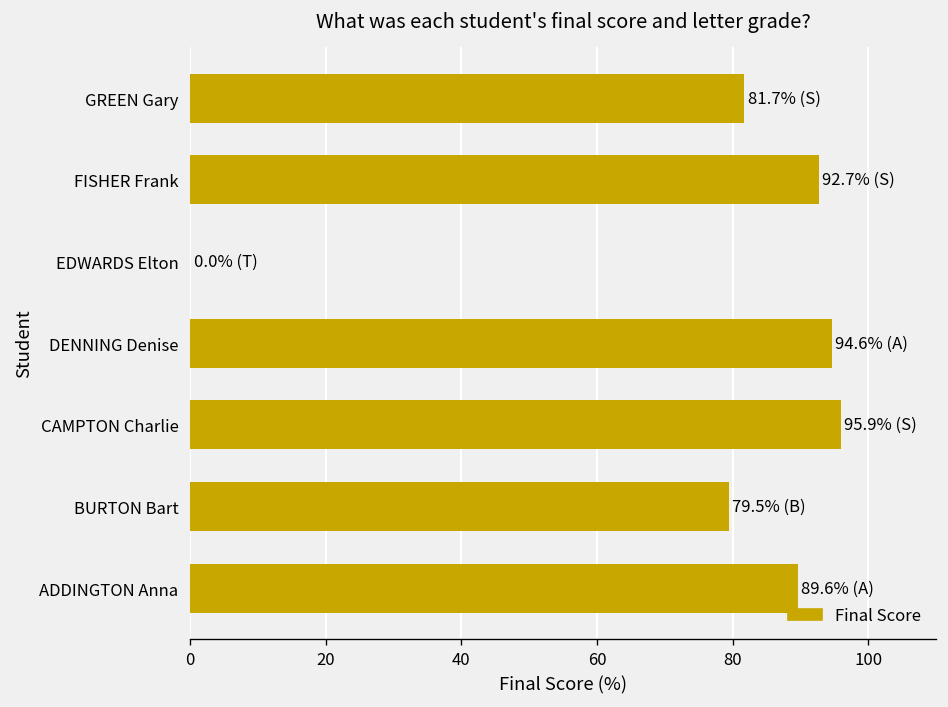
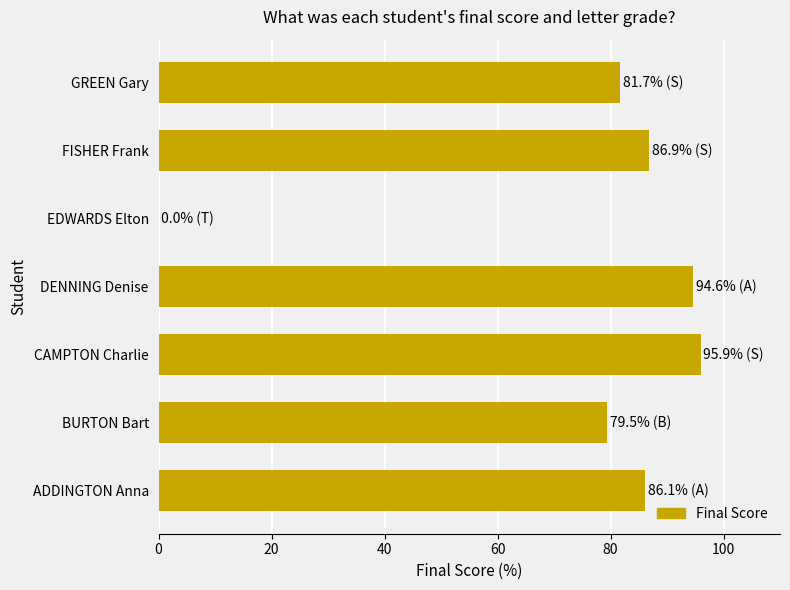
FISHER Frank: 92.7% -> 86.9%
ADDINGTON Anna: 89.6% -> 86.1%
